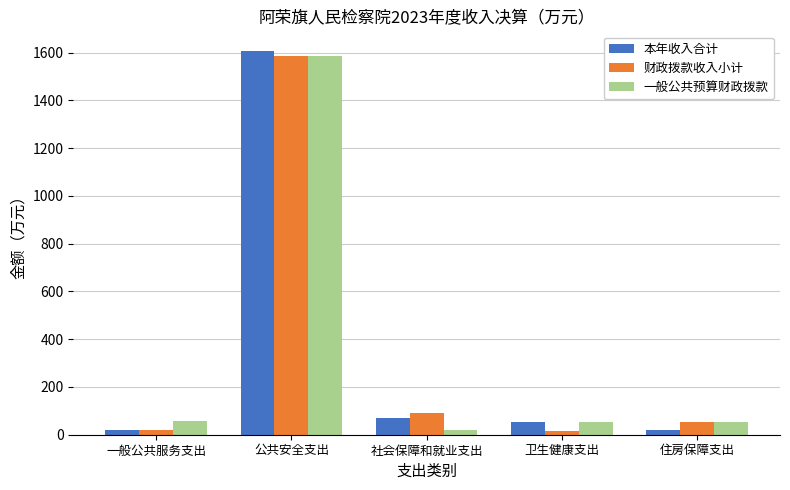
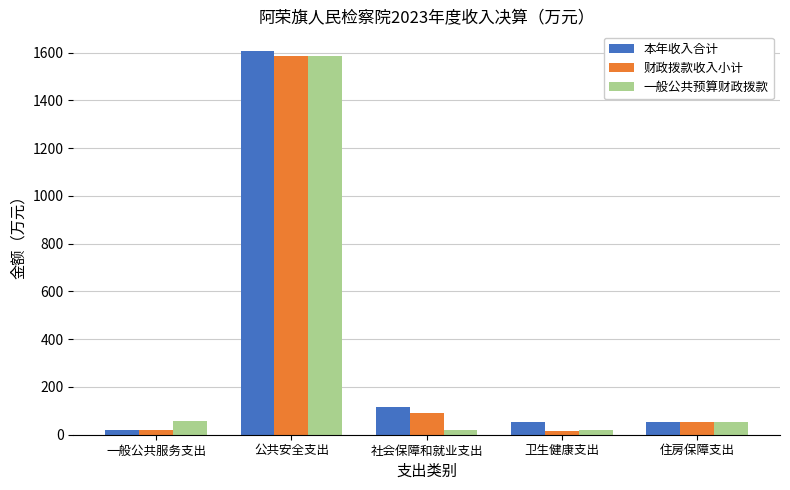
本年收入合计, 社会保障和就业支出: 70 -> 120
一般公共预算财政拨款, 卫生健康支出: 50 -> 20
本年收入合计, 住房保障支出: 20 -> 50
